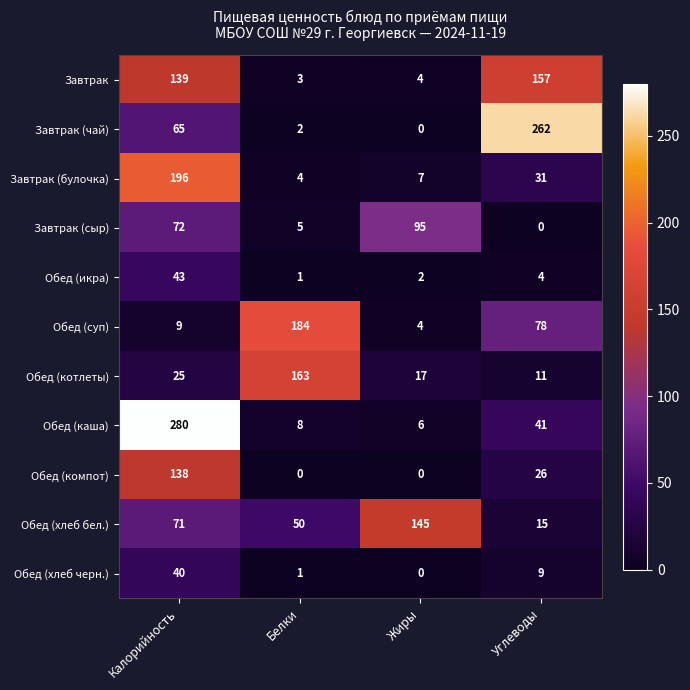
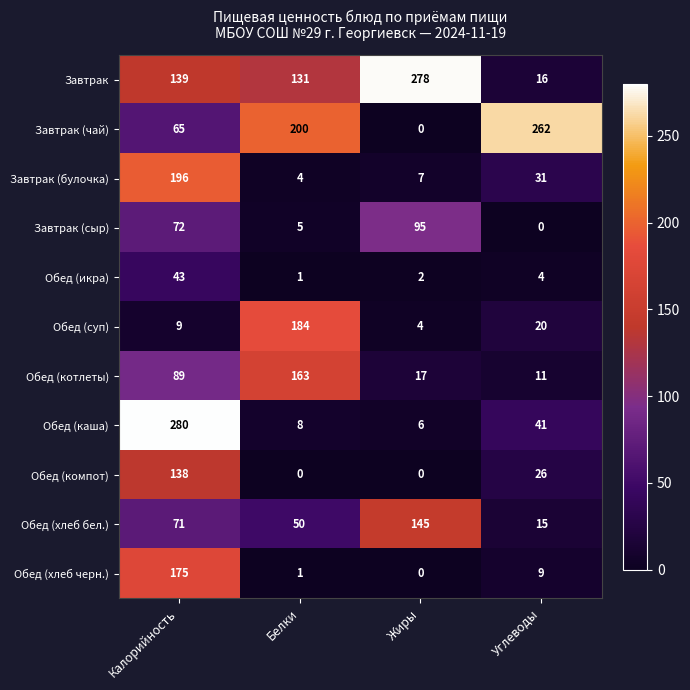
Завтрак, Белки: 3 -> 131
Завтрак, Жиры: 4 -> 278
Завтрак, Углеводы: 157 -> 16
Завтрак (чай), Белки: 2 -> 200
Обед (суп), Углеводы: 78 -> 20
Обед (котлеты), Калорийность: 25 -> 89
Обед (хлеб черн.), Калорийность: 40 -> 175
